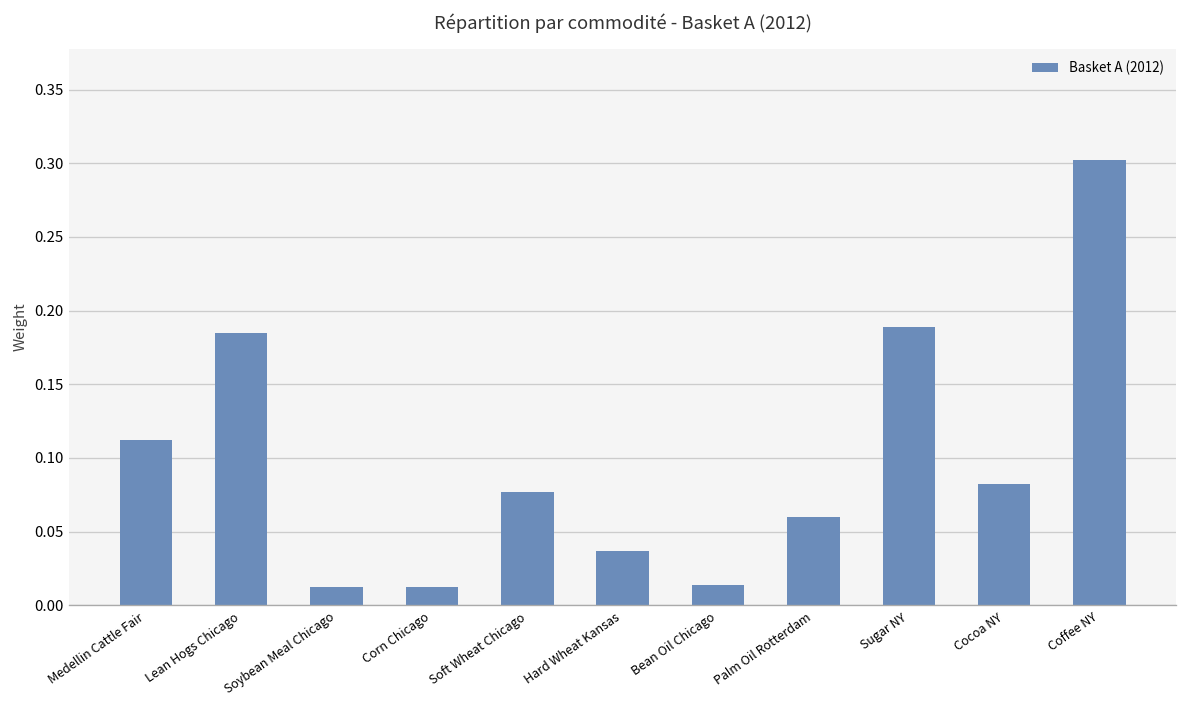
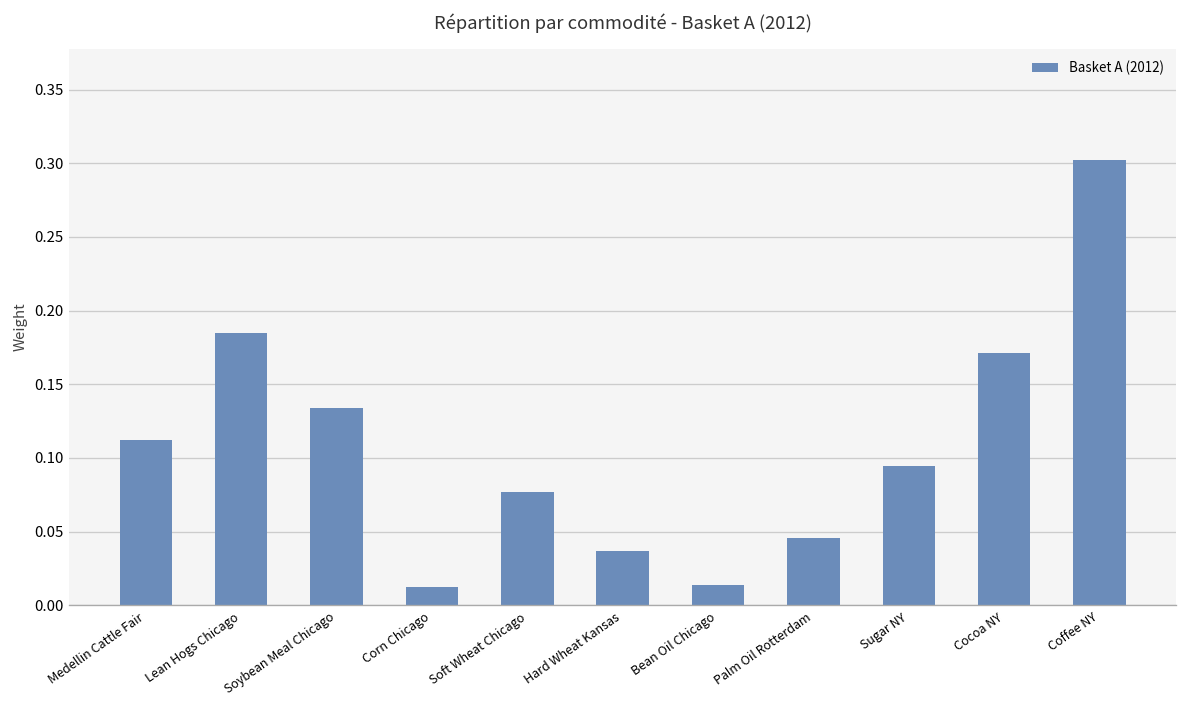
Soybean Meal Chicago: 0.013 -> 0.134
Palm Oil Rotterdam: 0.060 -> 0.045
Sugar NY: 0.189 -> 0.095
Cocoa NY: 0.082 -> 0.172
